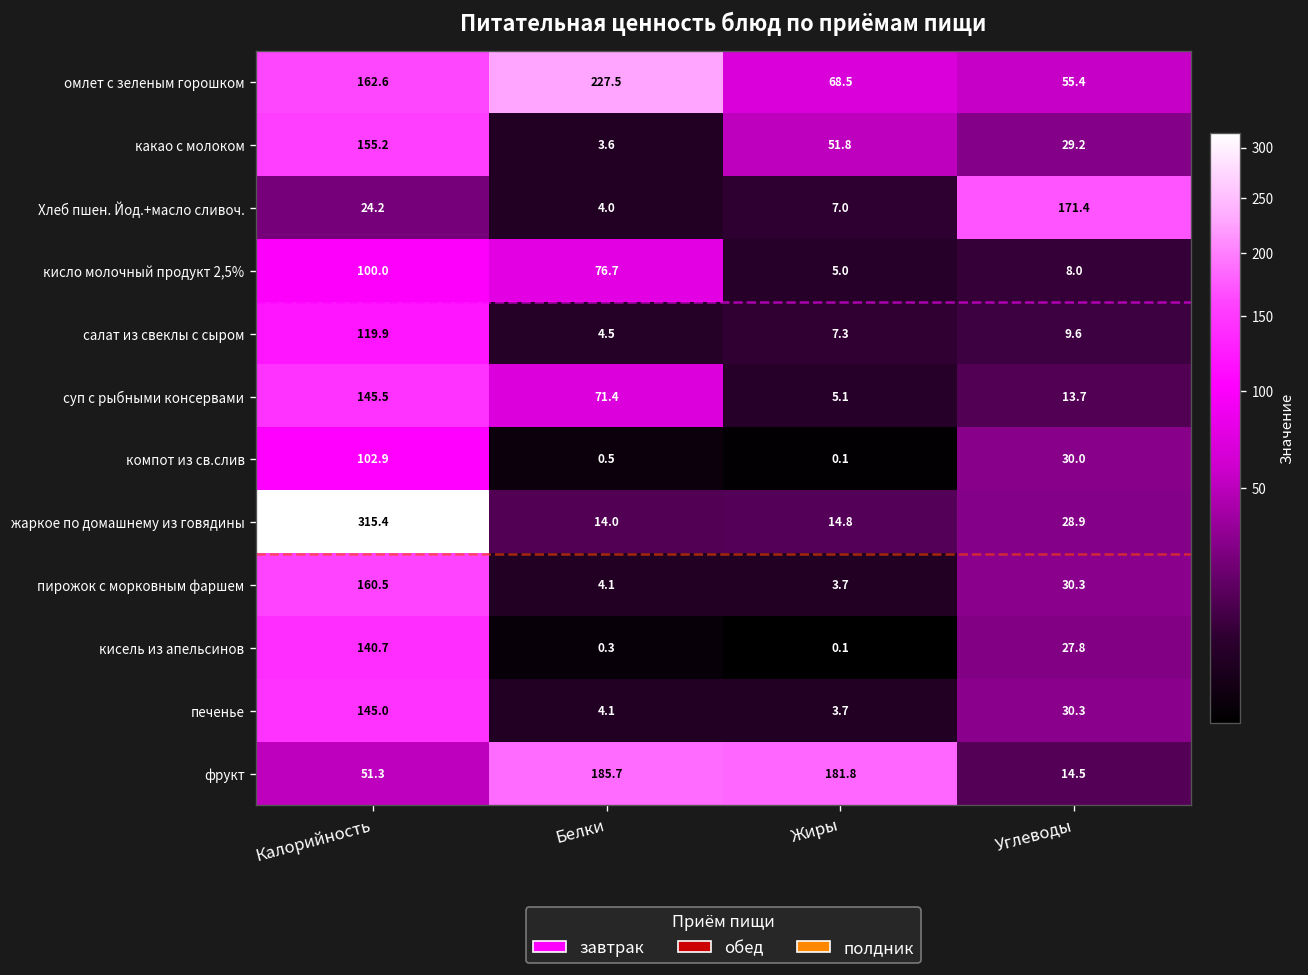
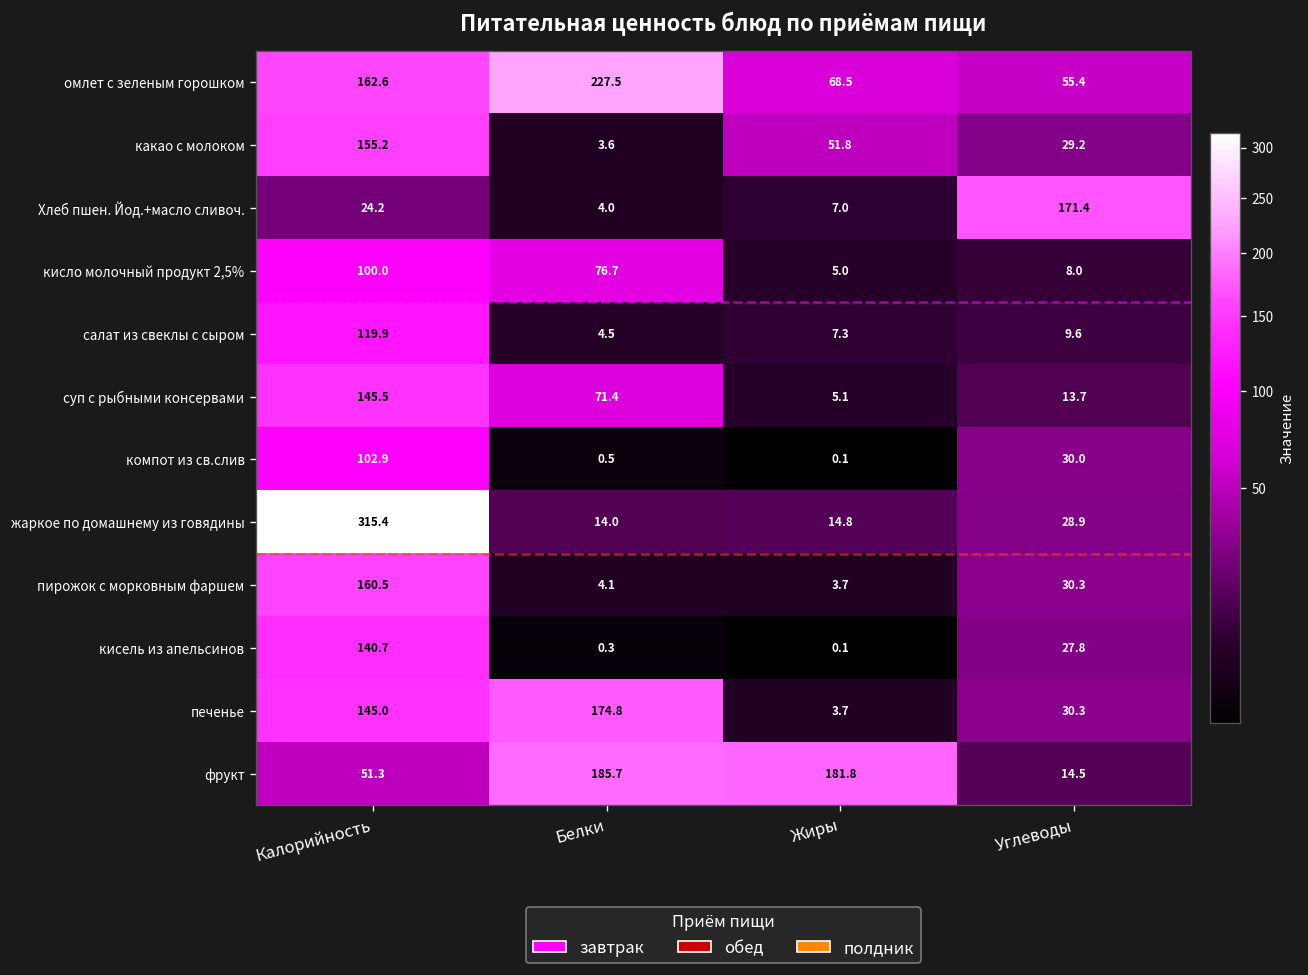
печенье, Белки: 4.1 -> 174.8
